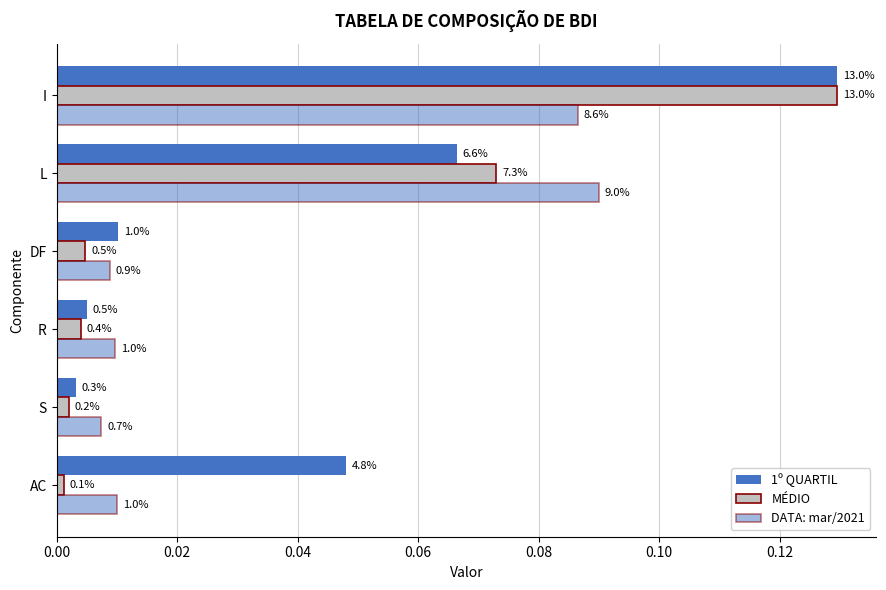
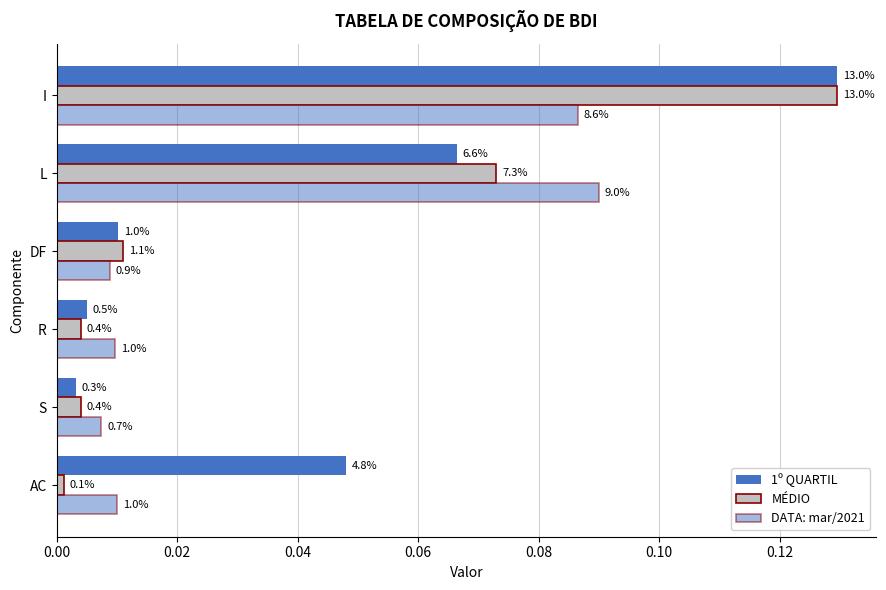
MÉDIO, DF: 0.5% -> 1.1%
MÉDIO, S: 0.2% -> 0.4%
